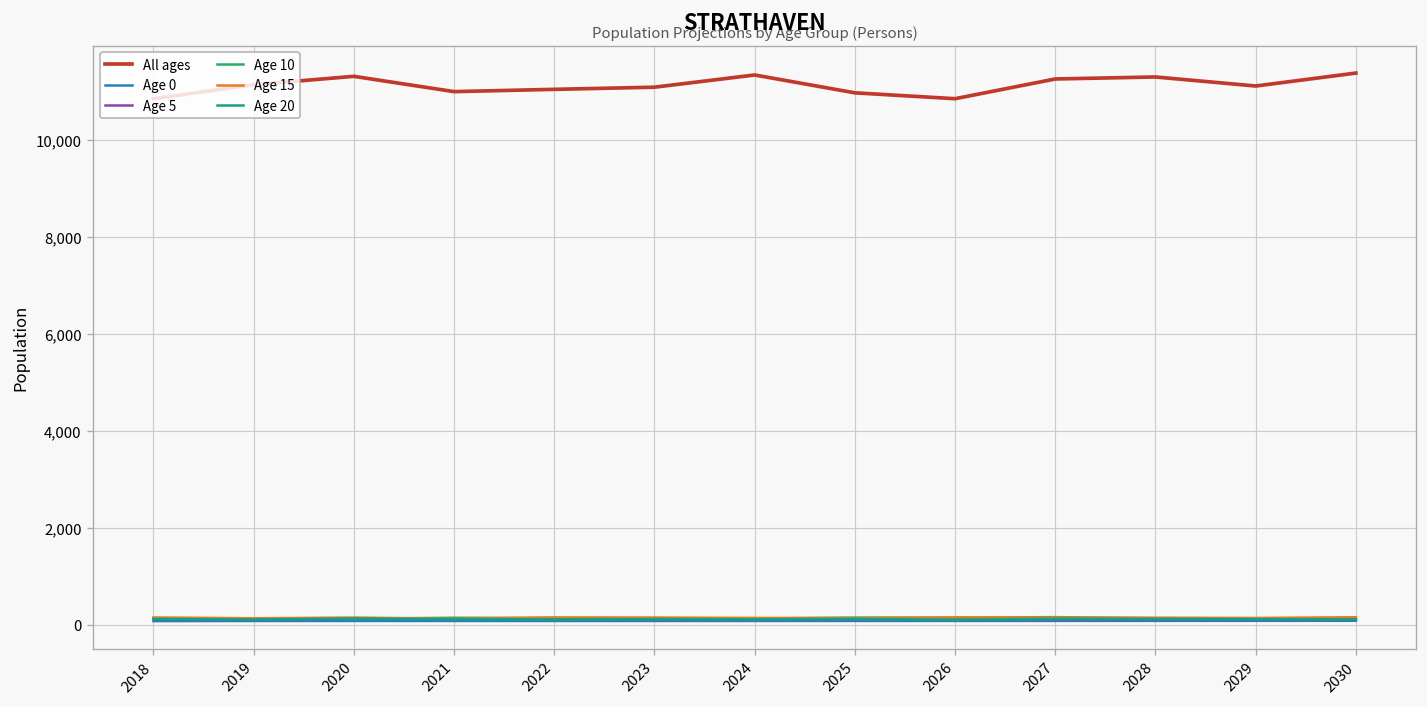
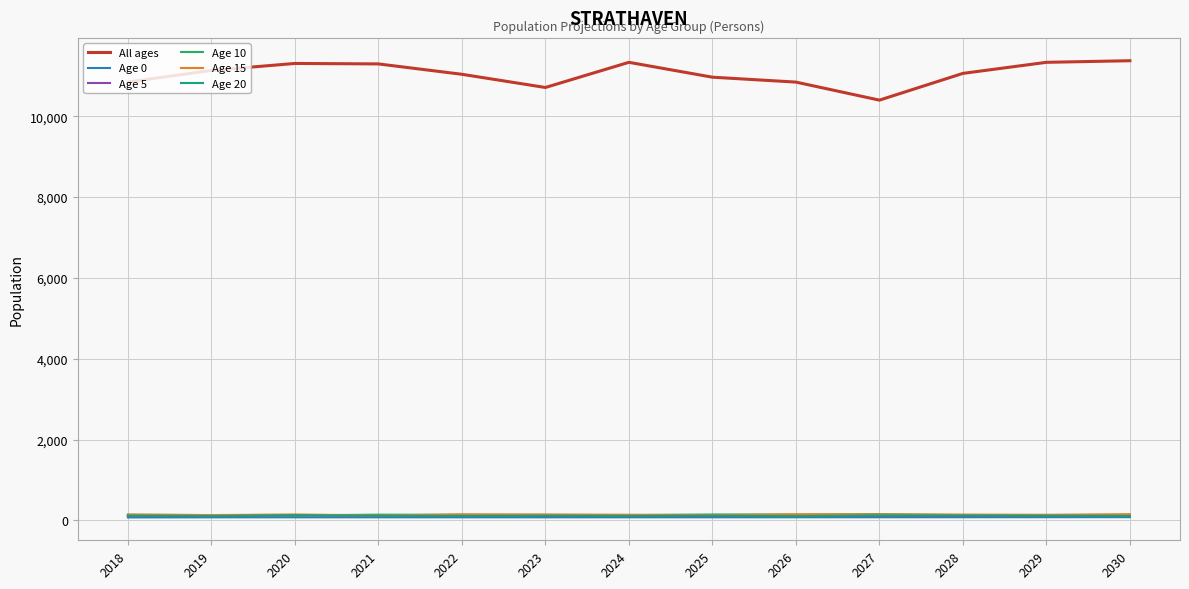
All ages, 2021: 11,000 -> 11,300
All ages, 2023: 11,100 -> 10,700
All ages, 2027: 11,300 -> 10,400
All ages, 2028: 11,300 -> 11,100
All ages, 2029: 11,100 -> 11,300
